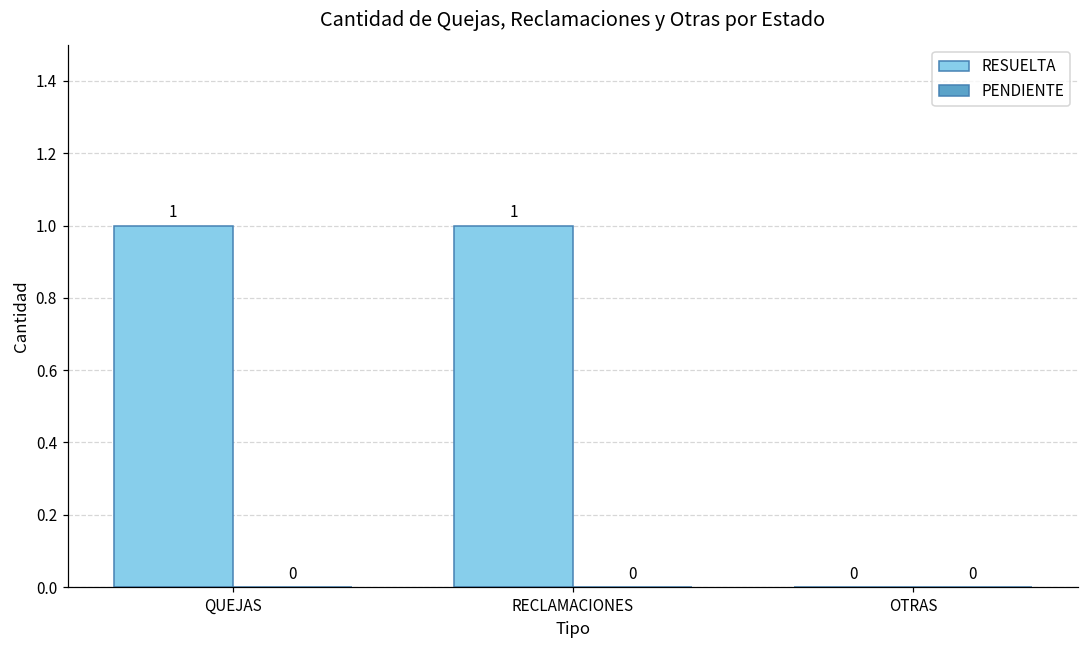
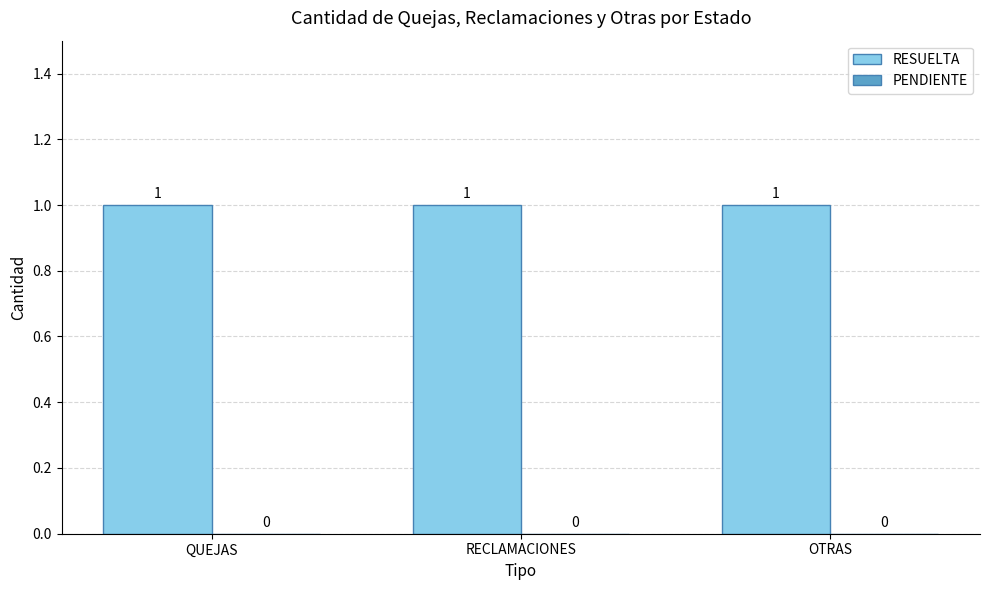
RESUELTA, OTRAS: 0 -> 1
